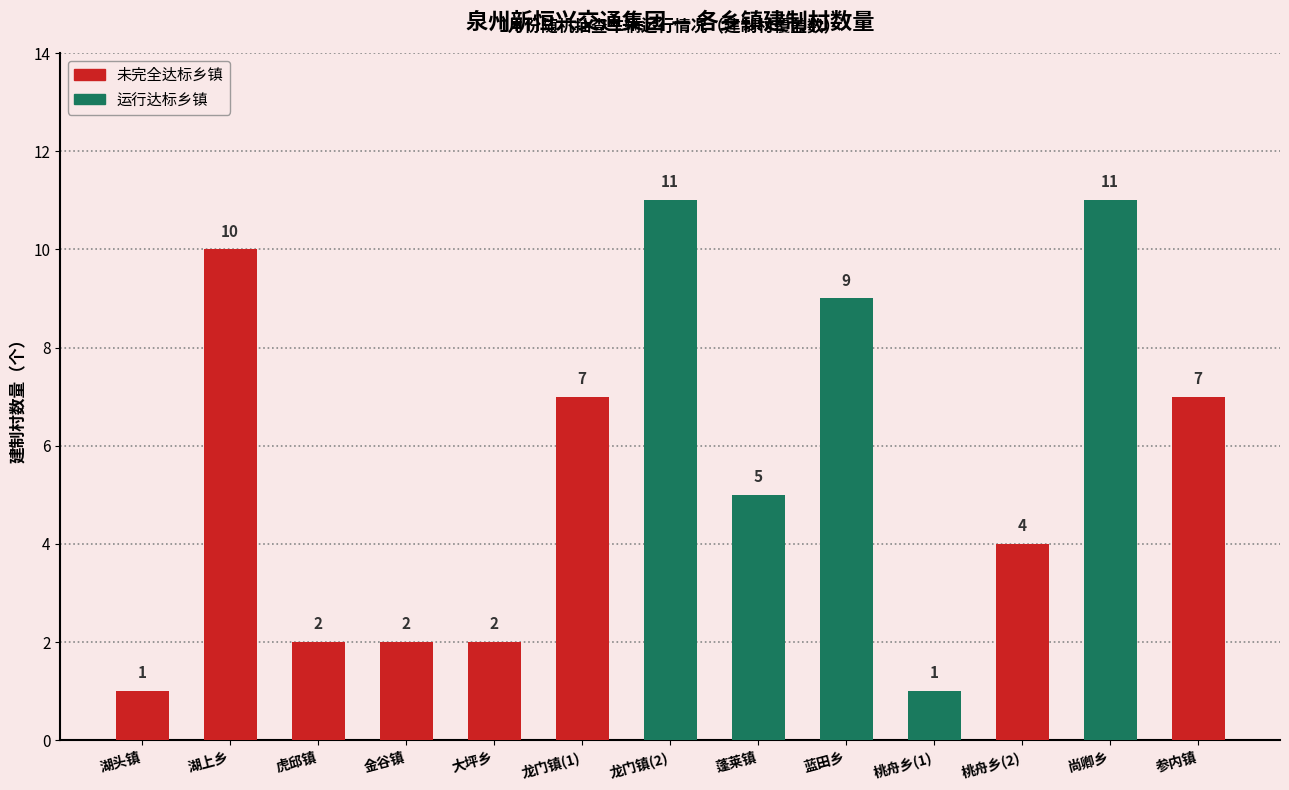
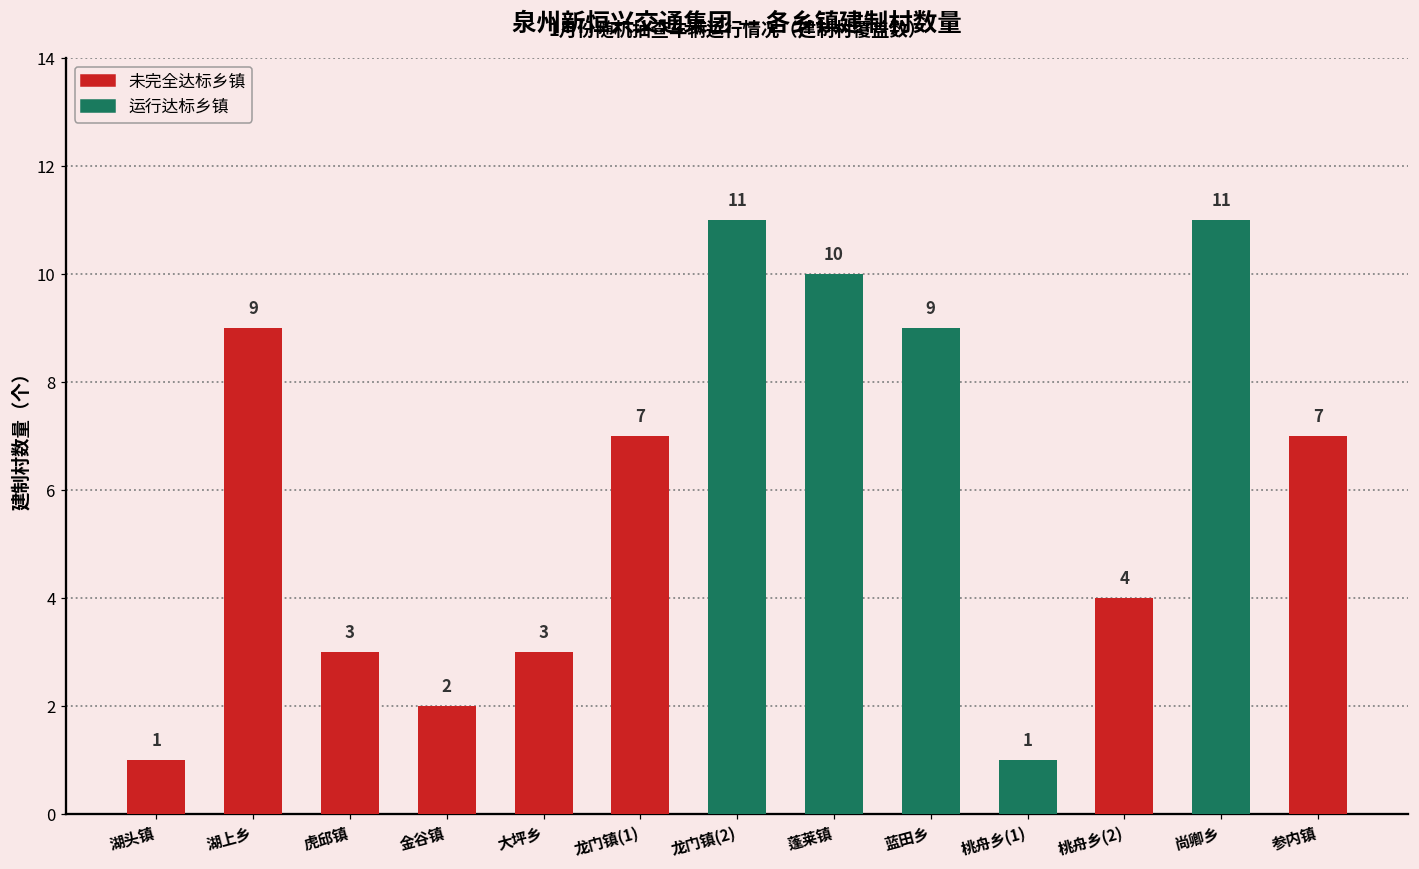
湖上乡: 10 -> 9
虎邱镇: 2 -> 3
大坪乡: 2 -> 3
蓬莱镇: 5 -> 10
